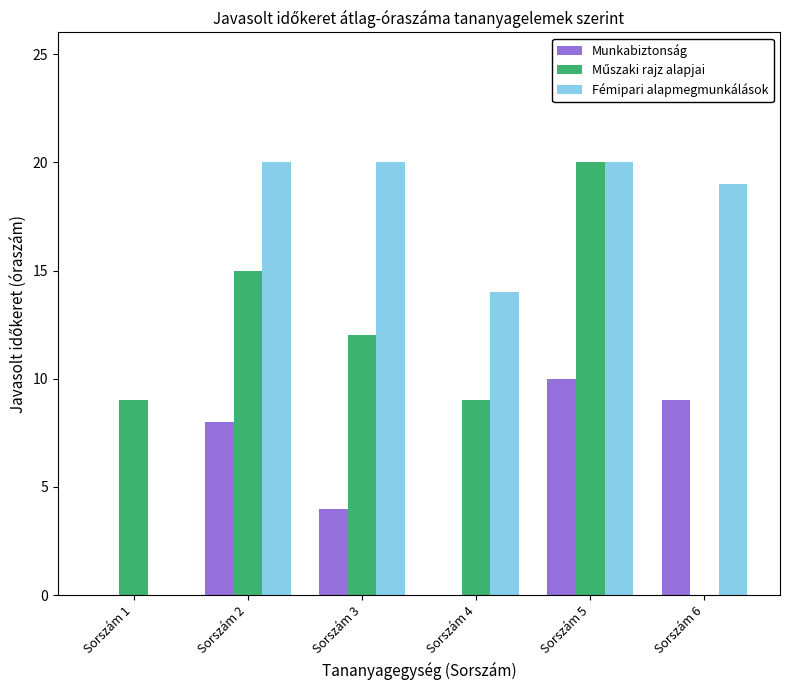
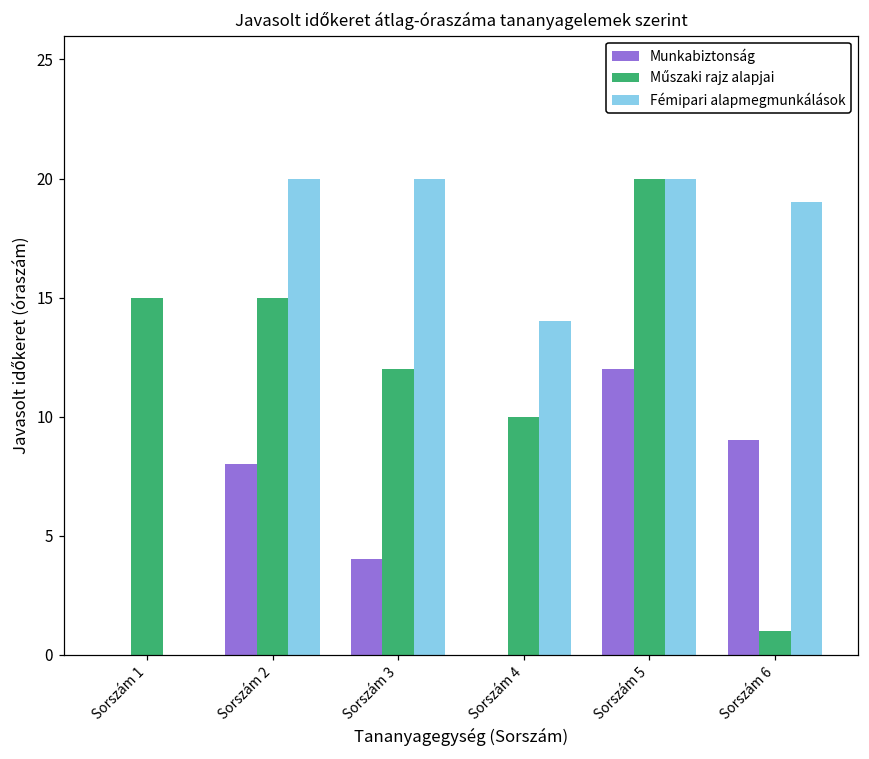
Műszaki rajz alapjai, Sorszám 1: 9 -> 15
Műszaki rajz alapjai, Sorszám 4: 9 -> 10
Munkabiztonság, Sorszám 5: 10 -> 12
Műszaki rajz alapjai, Sorszám 6: 0 -> 1
